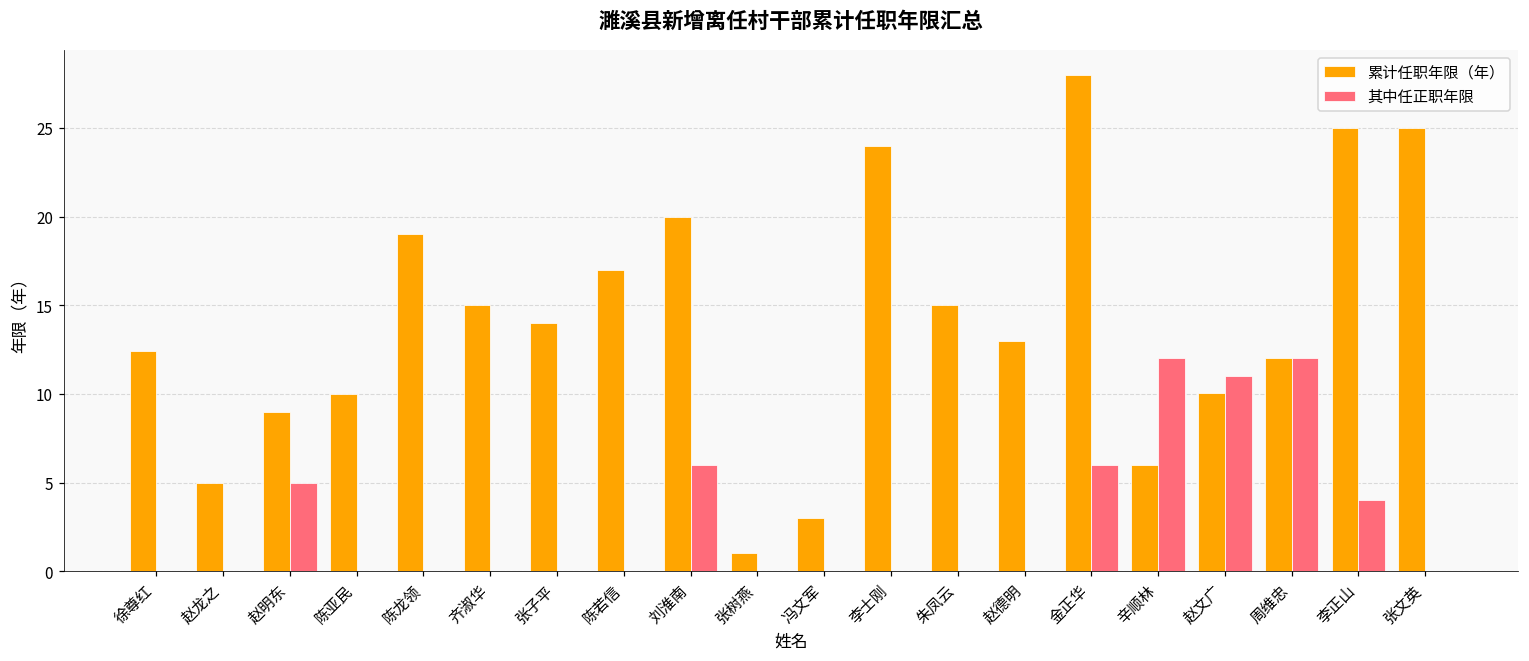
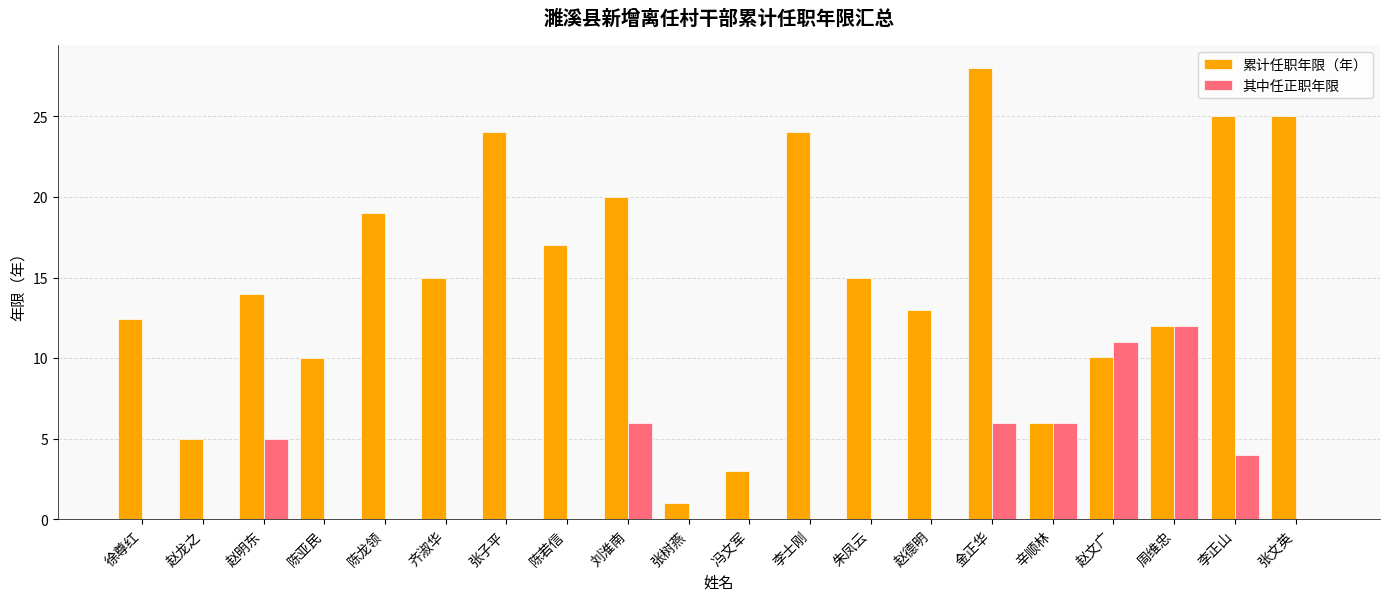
累计任职年限（年）, 赵明东: 9 -> 14
累计任职年限（年）, 张子平: 14 -> 24
其中任正职年限, 辛顺林: 12 -> 6
